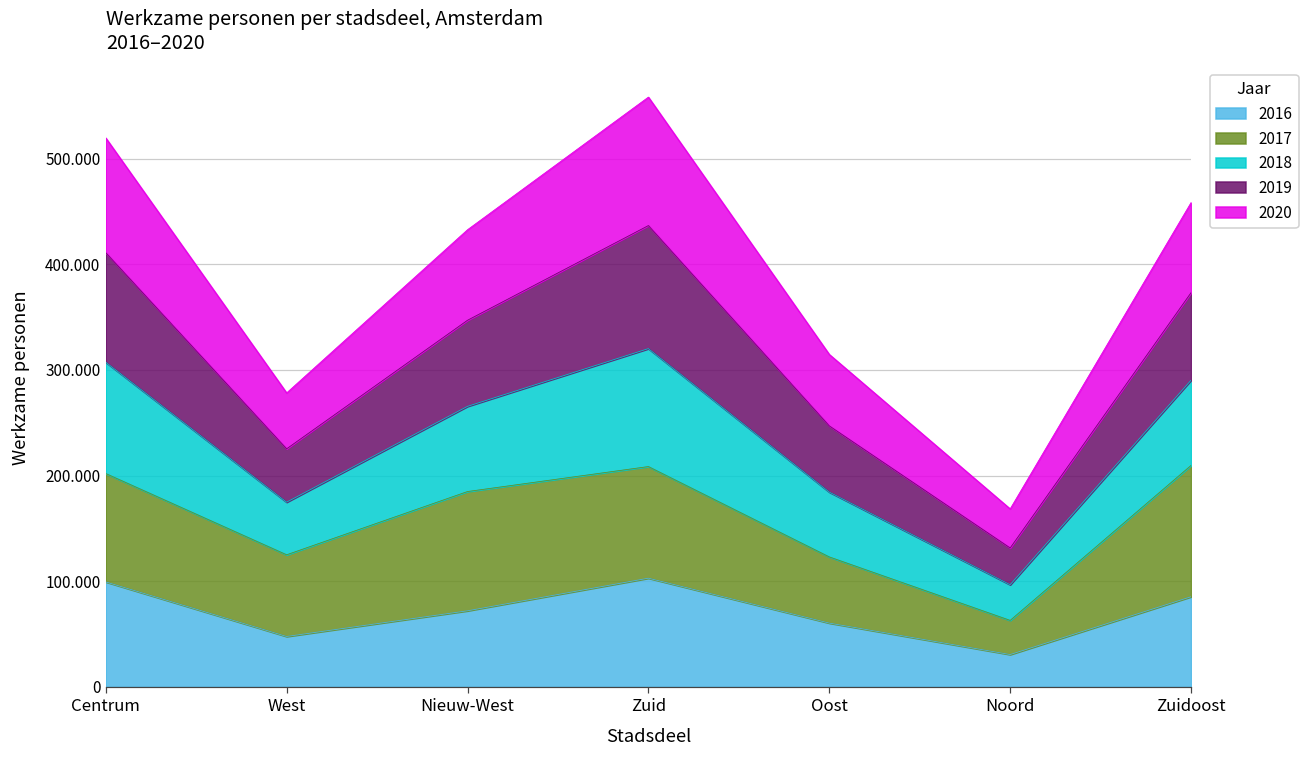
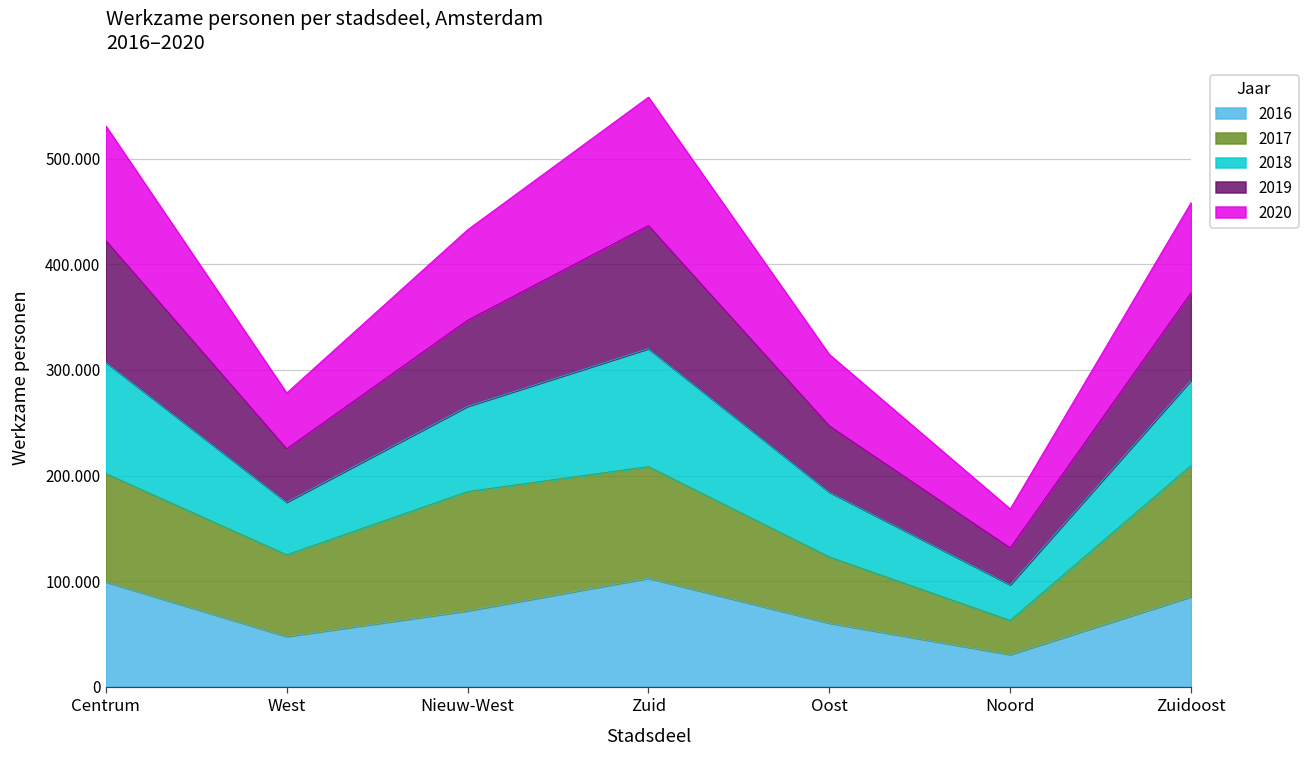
2019, Centrum: 100 -> 120
